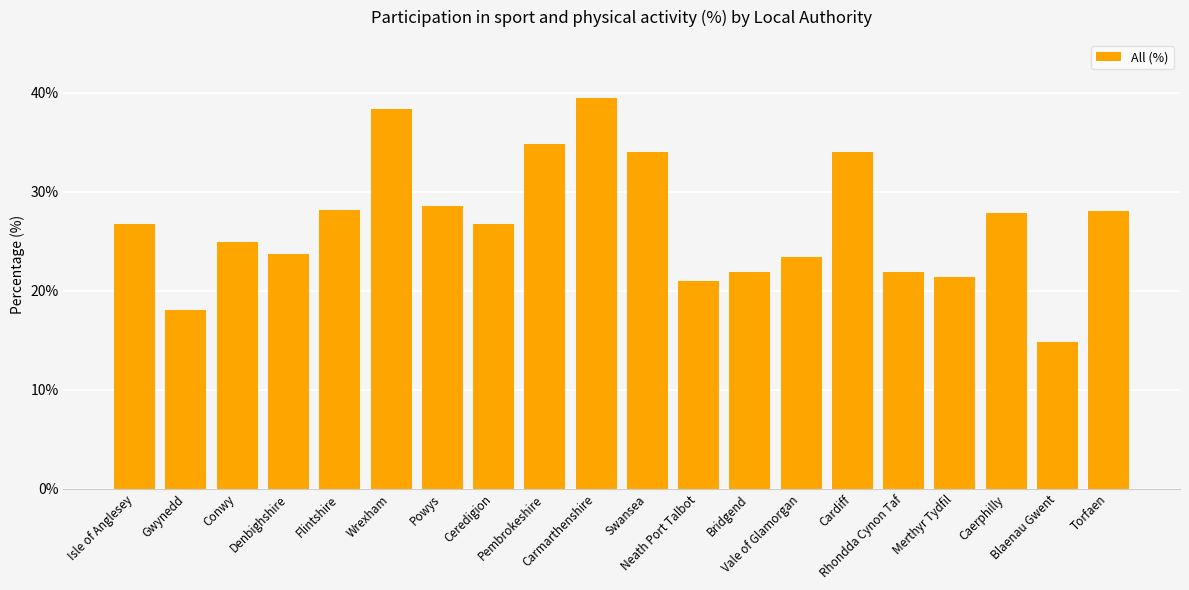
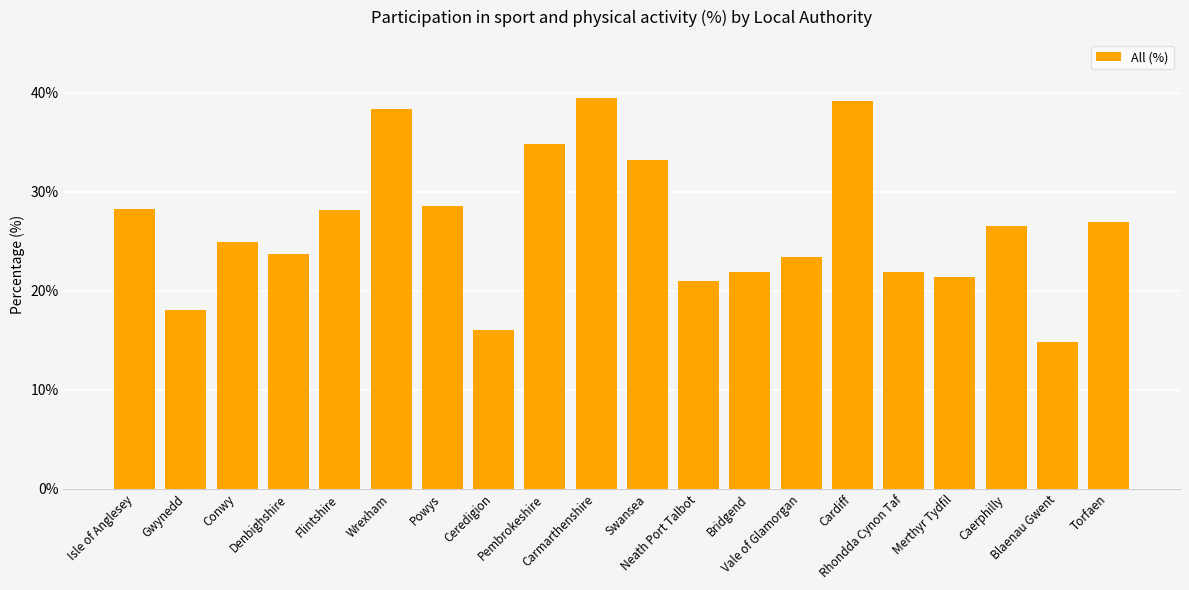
Isle of Anglesey: 27% -> 28%
Ceredigion: 27% -> 16%
Swansea: 34% -> 33%
Cardiff: 34% -> 39%
Caerphilly: 28% -> 27%
Torfaen: 28% -> 27%
